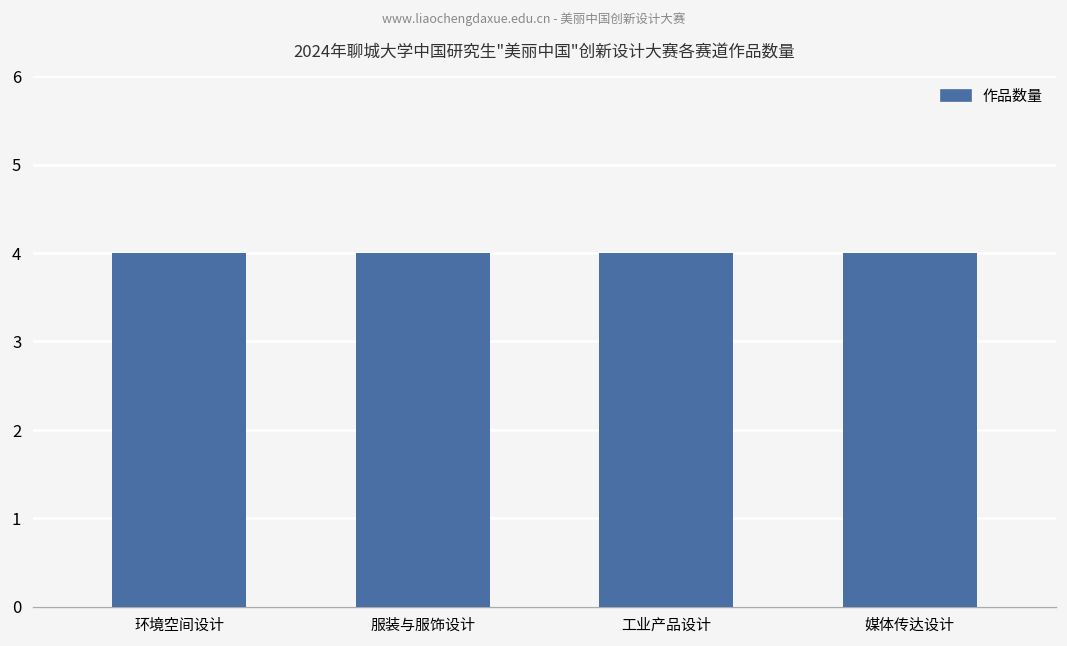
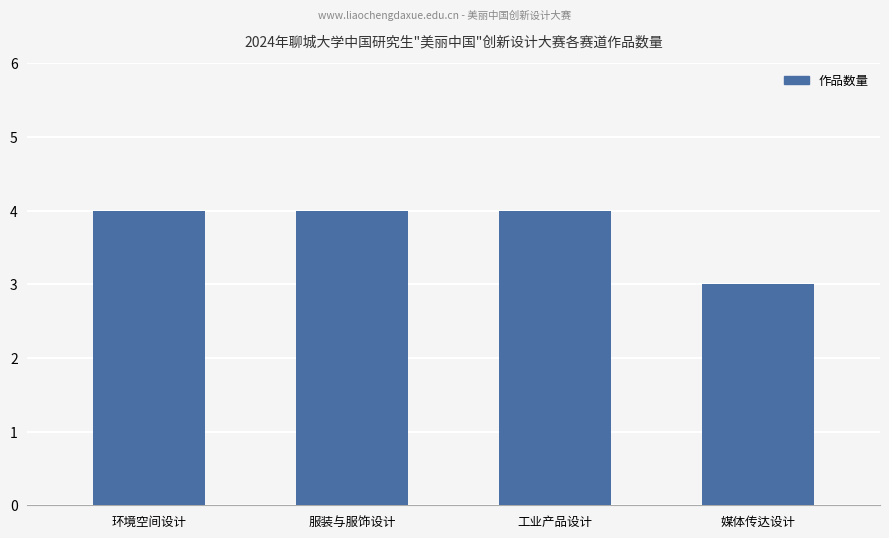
媒体传达设计: 4 -> 3
